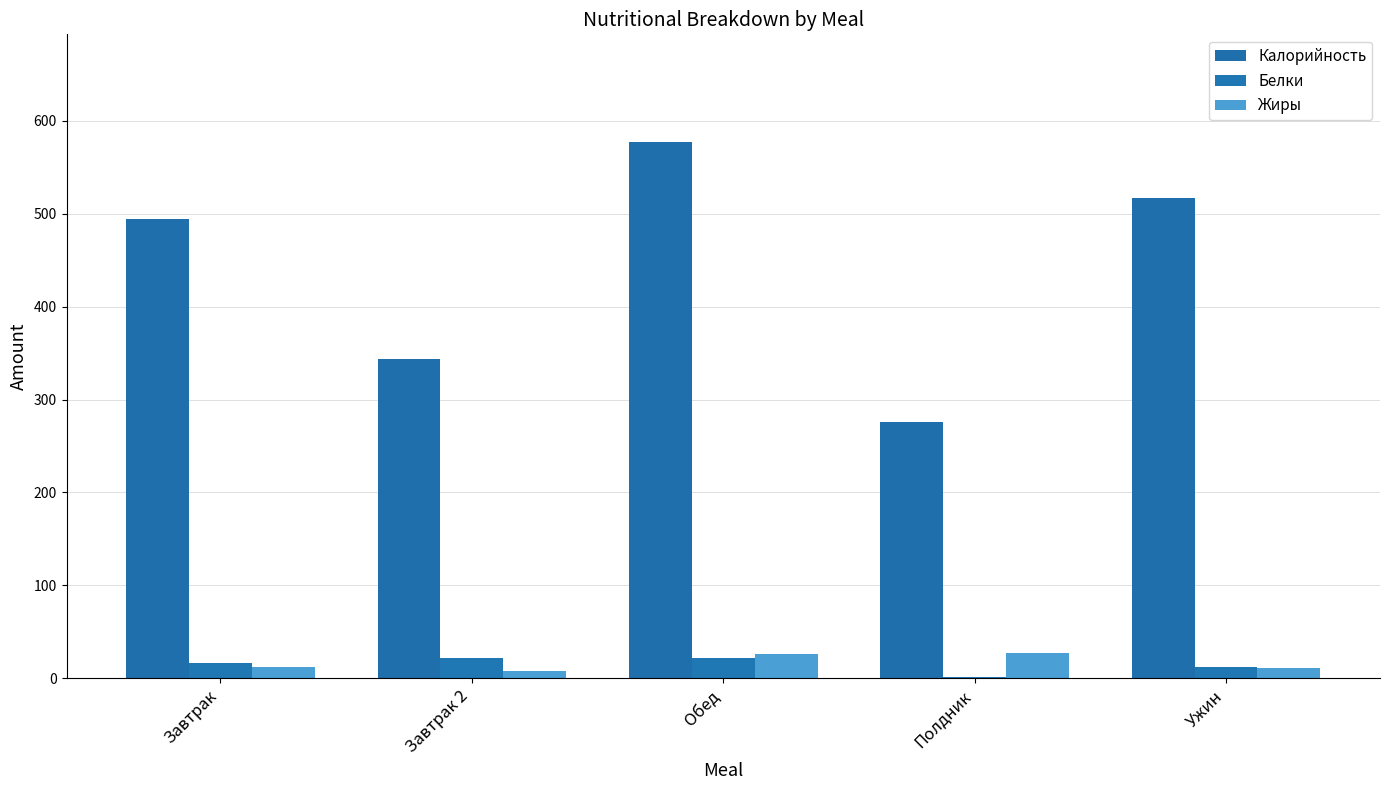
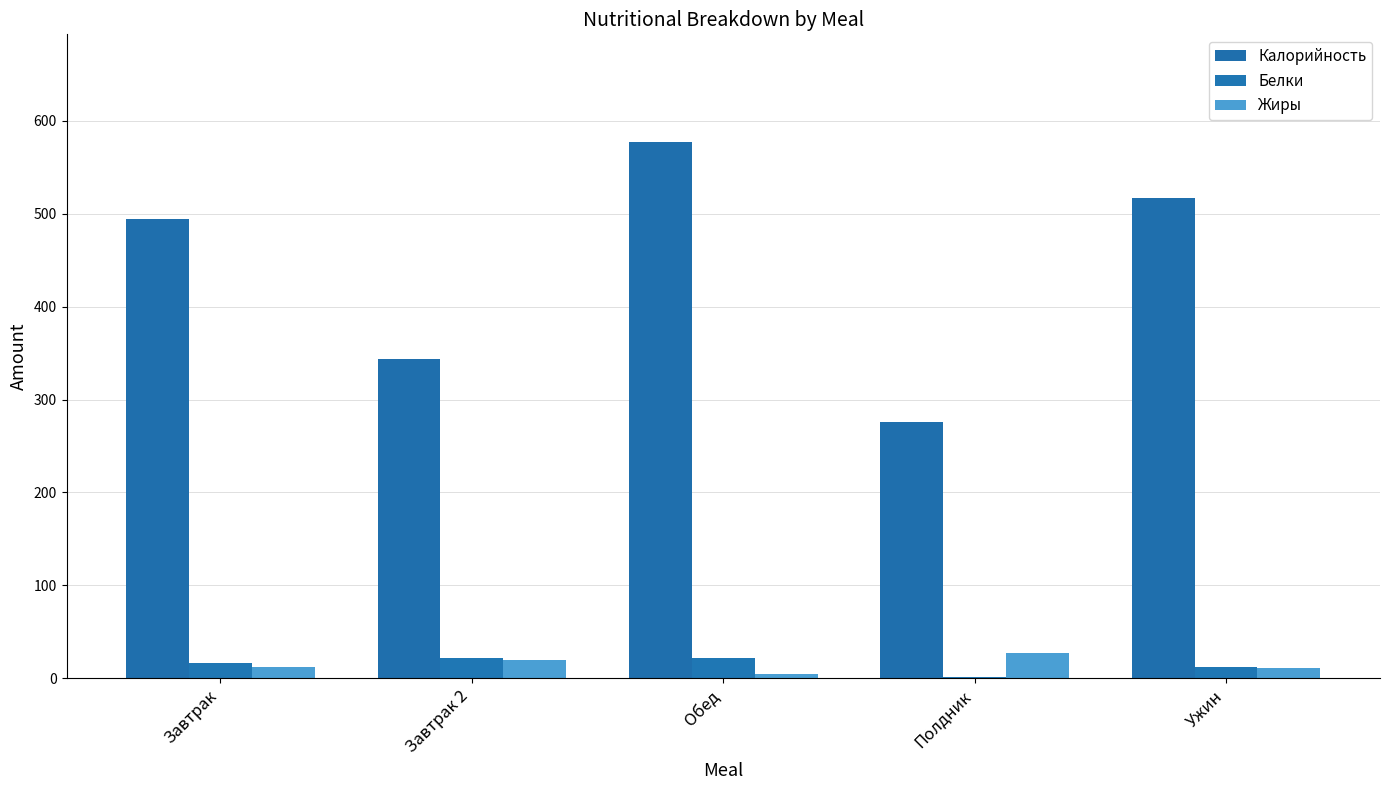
Жиры, Завтрак 2: 10 -> 20
Жиры, Обед: 30 -> 0
